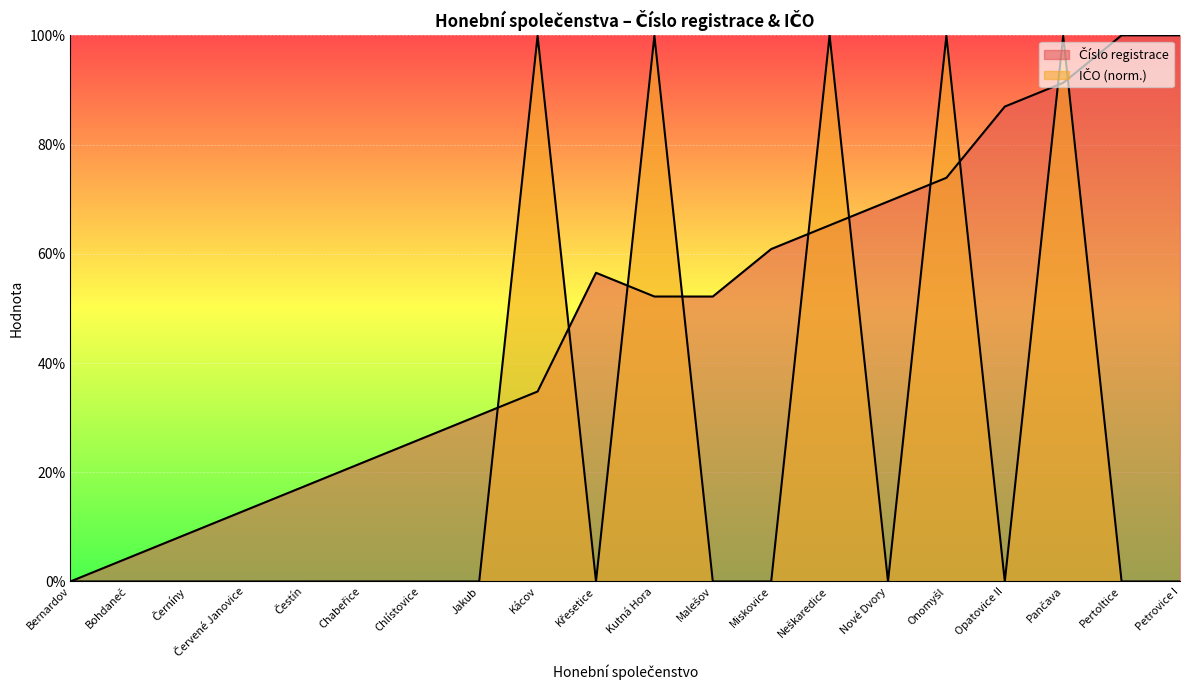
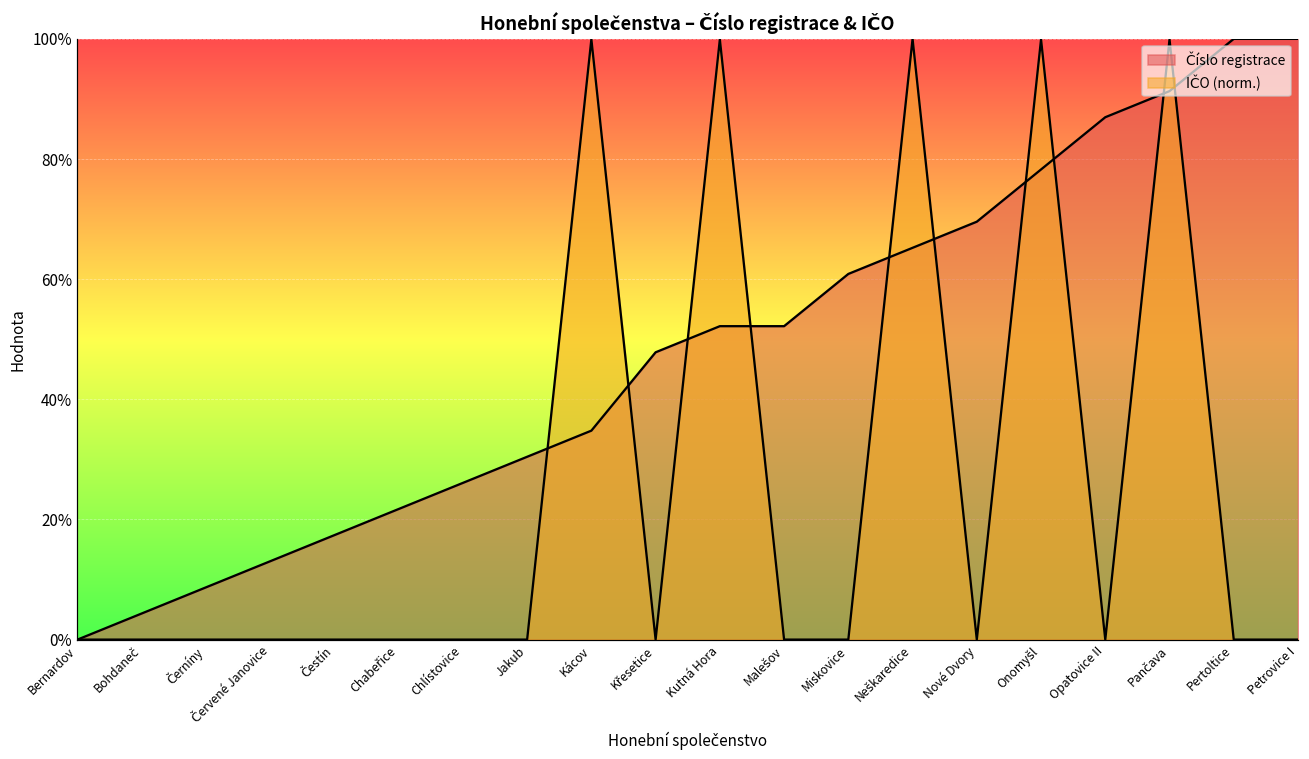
Číslo registrace, Křesetice: 57% -> 48%
Číslo registrace, Onomyšl: 74% -> 78%
